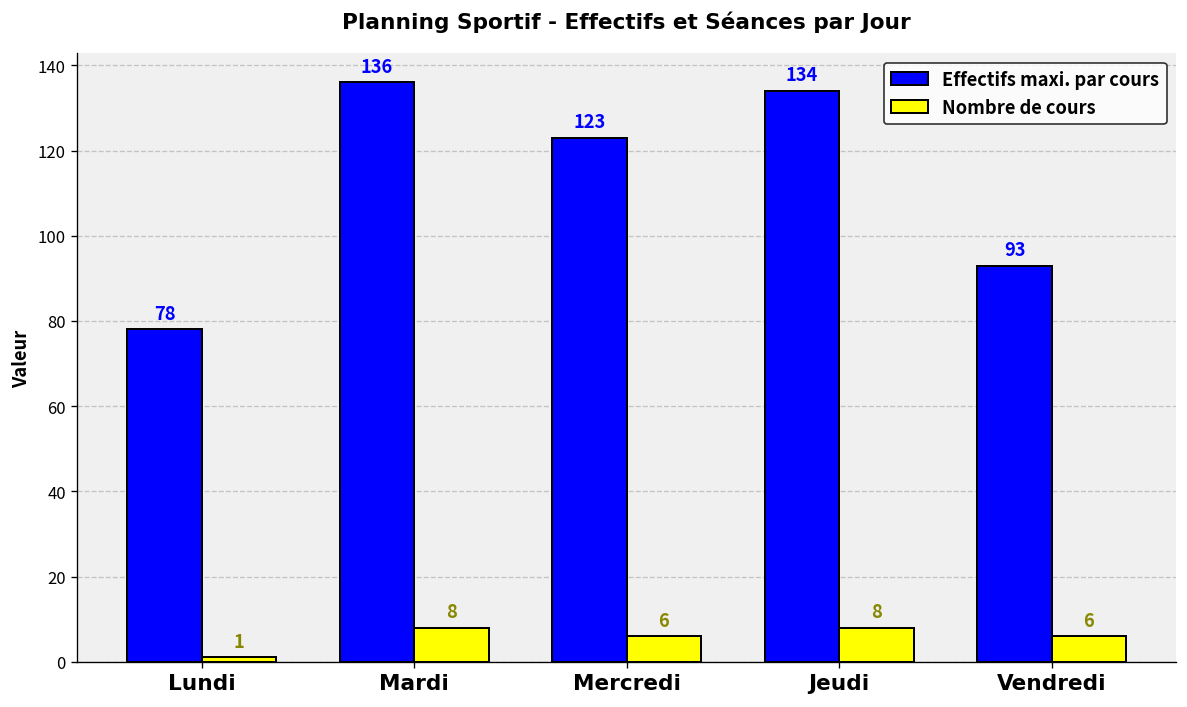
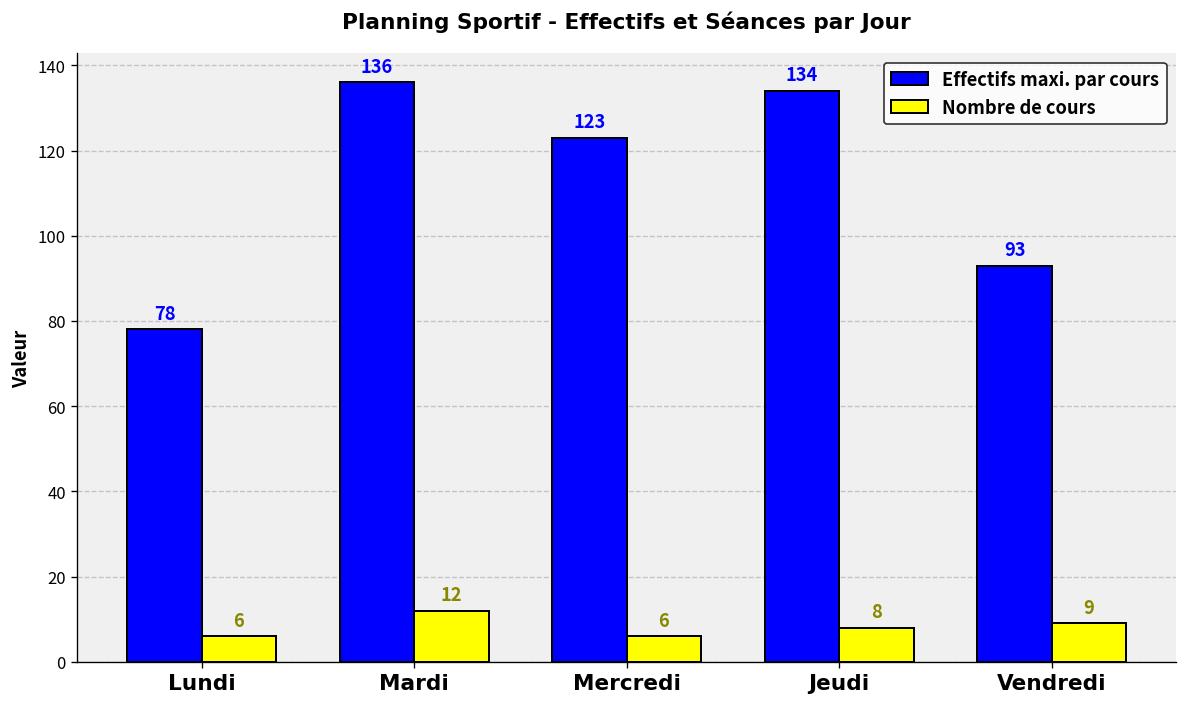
Nombre de cours, Lundi: 1 -> 6
Nombre de cours, Mardi: 8 -> 12
Nombre de cours, Vendredi: 6 -> 9
